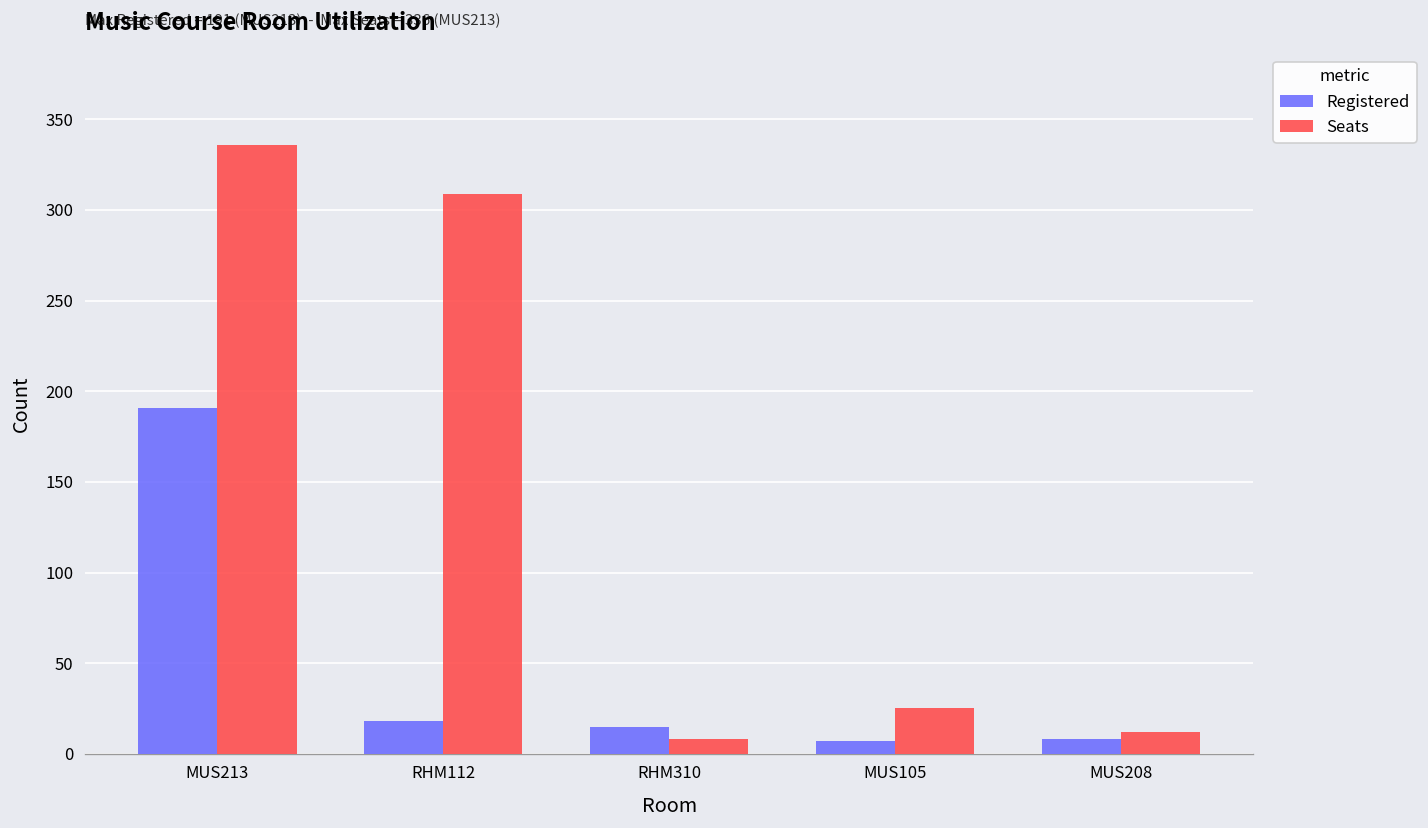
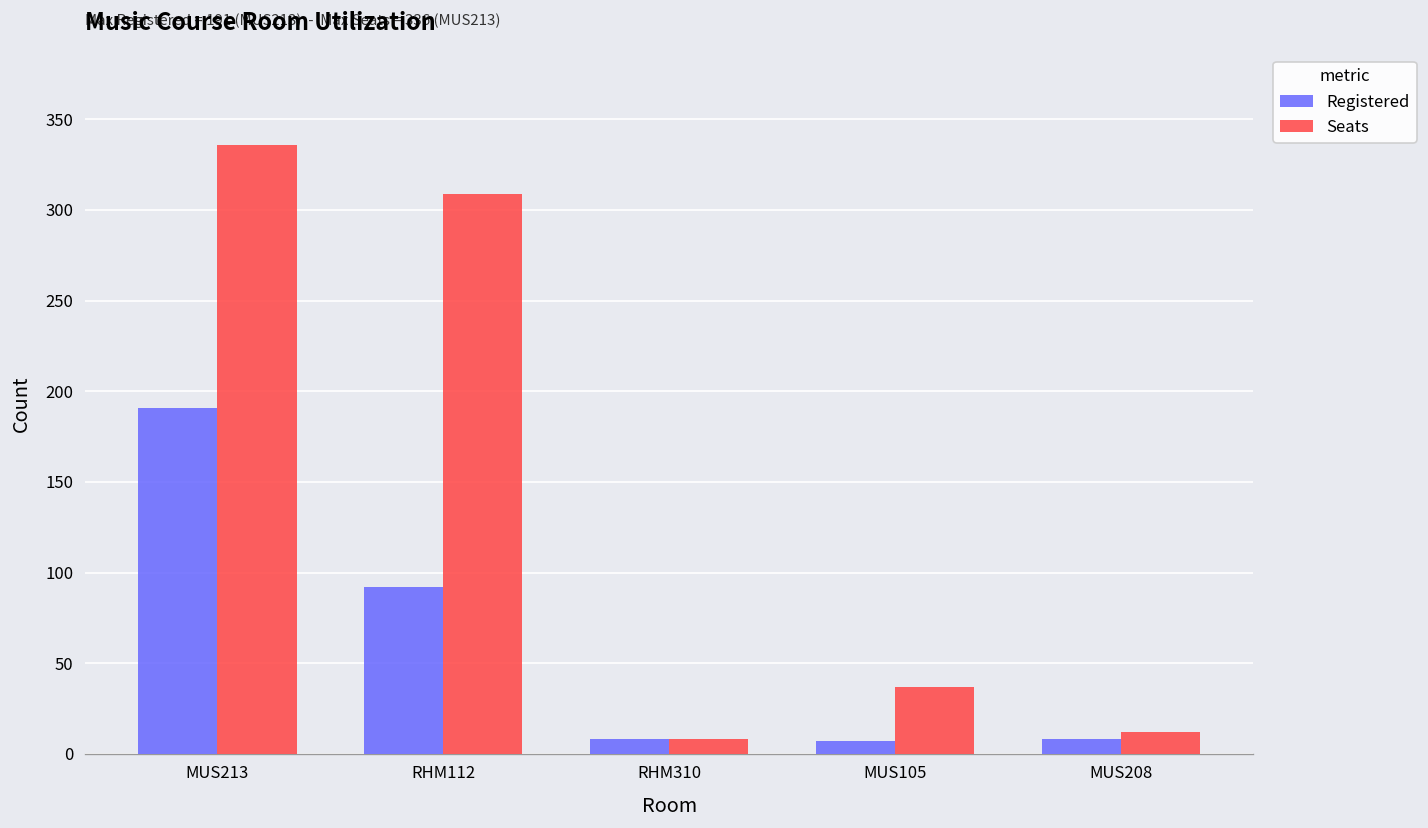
Registered, RHM112: 18 -> 92
Registered, RHM310: 15 -> 8
Seats, MUS105: 25 -> 37
